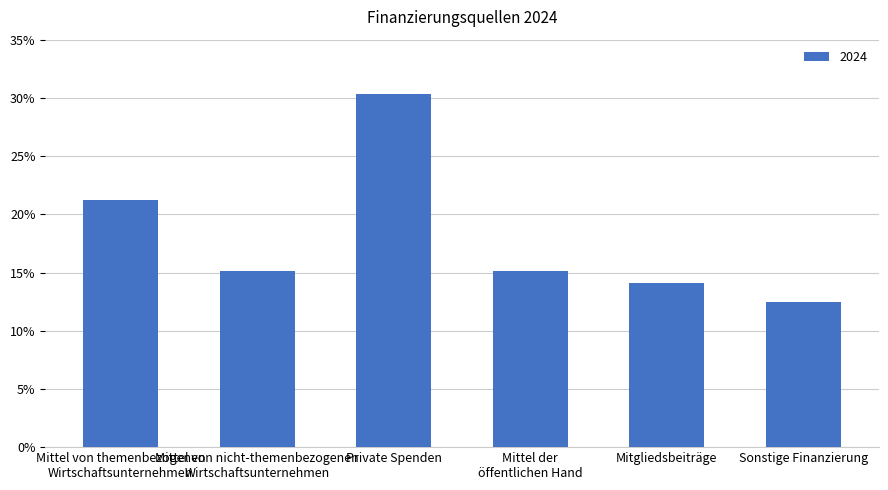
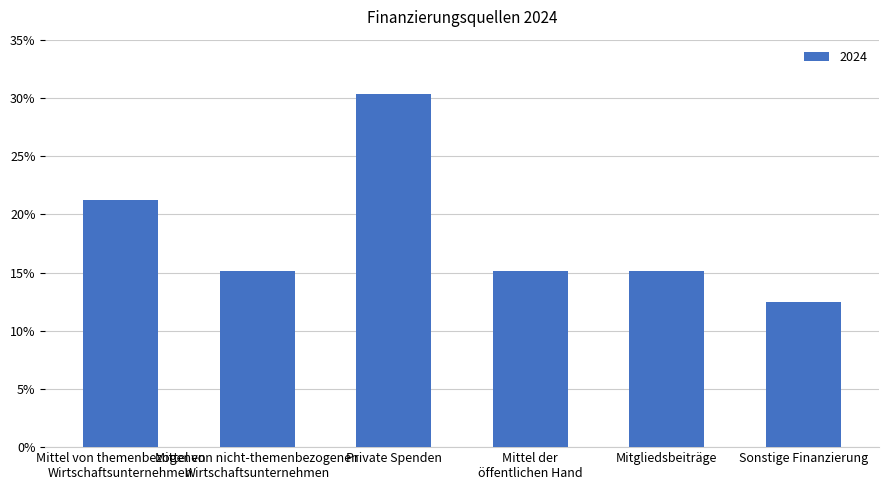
Mitgliedsbeiträge: 14.1% -> 15.2%
